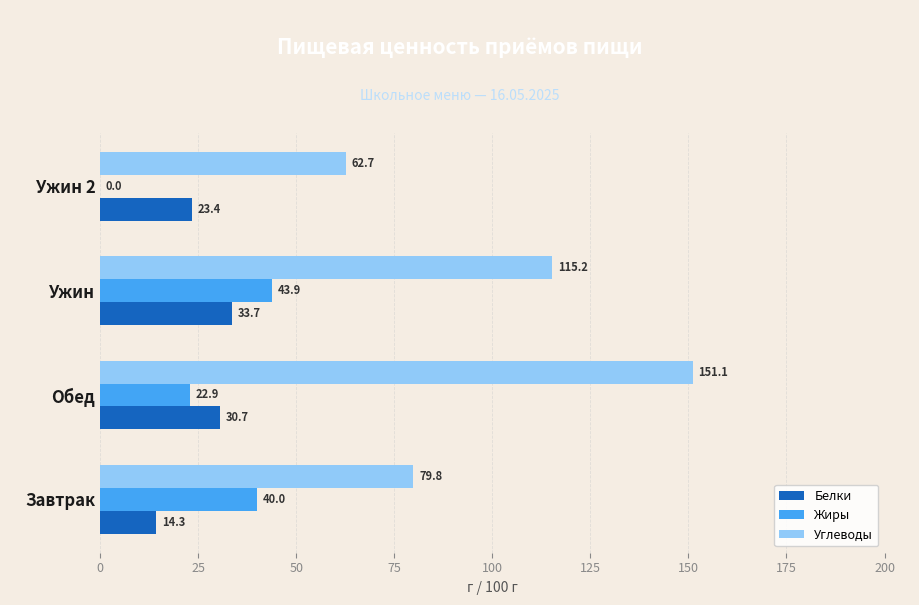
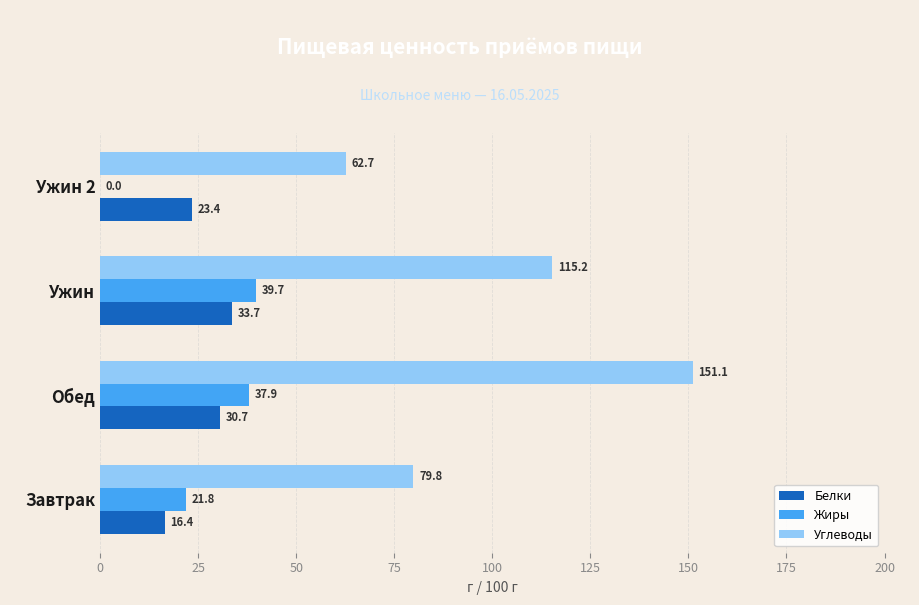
Жиры, Ужин: 43.9 -> 39.7
Жиры, Обед: 22.9 -> 37.9
Жиры, Завтрак: 40.0 -> 21.8
Белки, Завтрак: 14.3 -> 16.4
